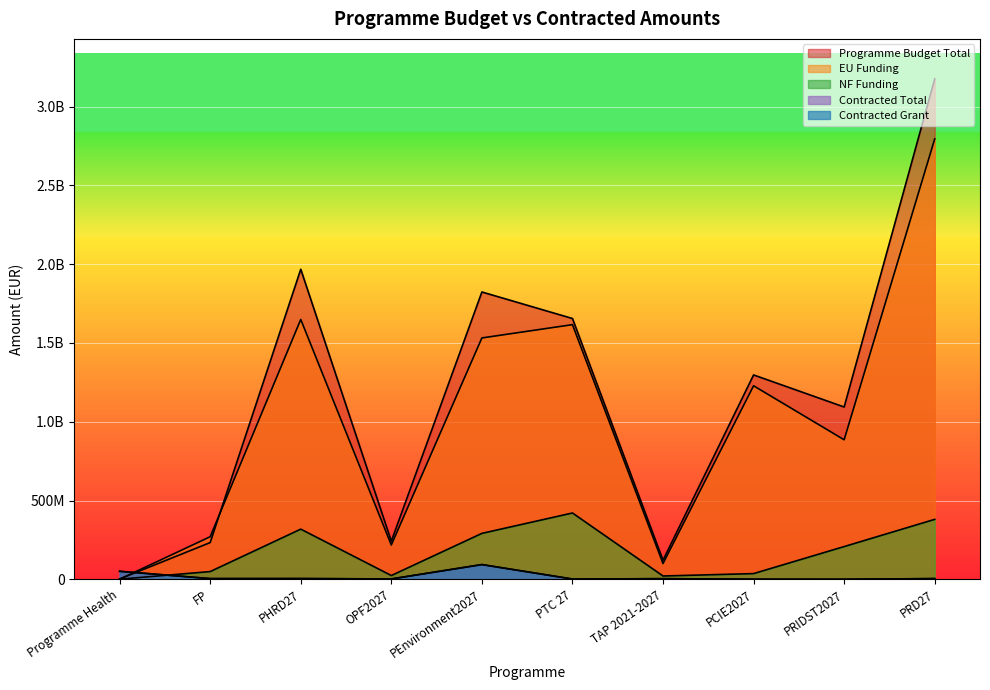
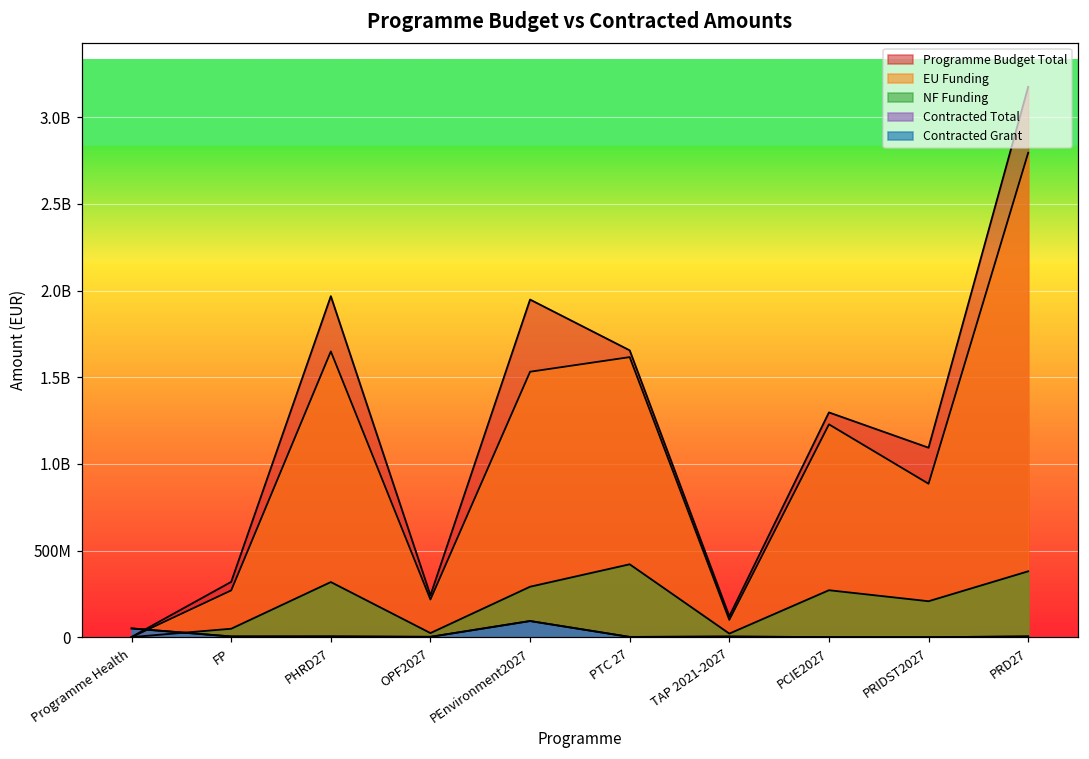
Programme Budget Total, FP: 230000000 -> 320000000
Programme Budget Total, PEnvironment2027: 1820000000 -> 1950000000
NF Funding, PCIE2027: 40000000 -> 270000000
